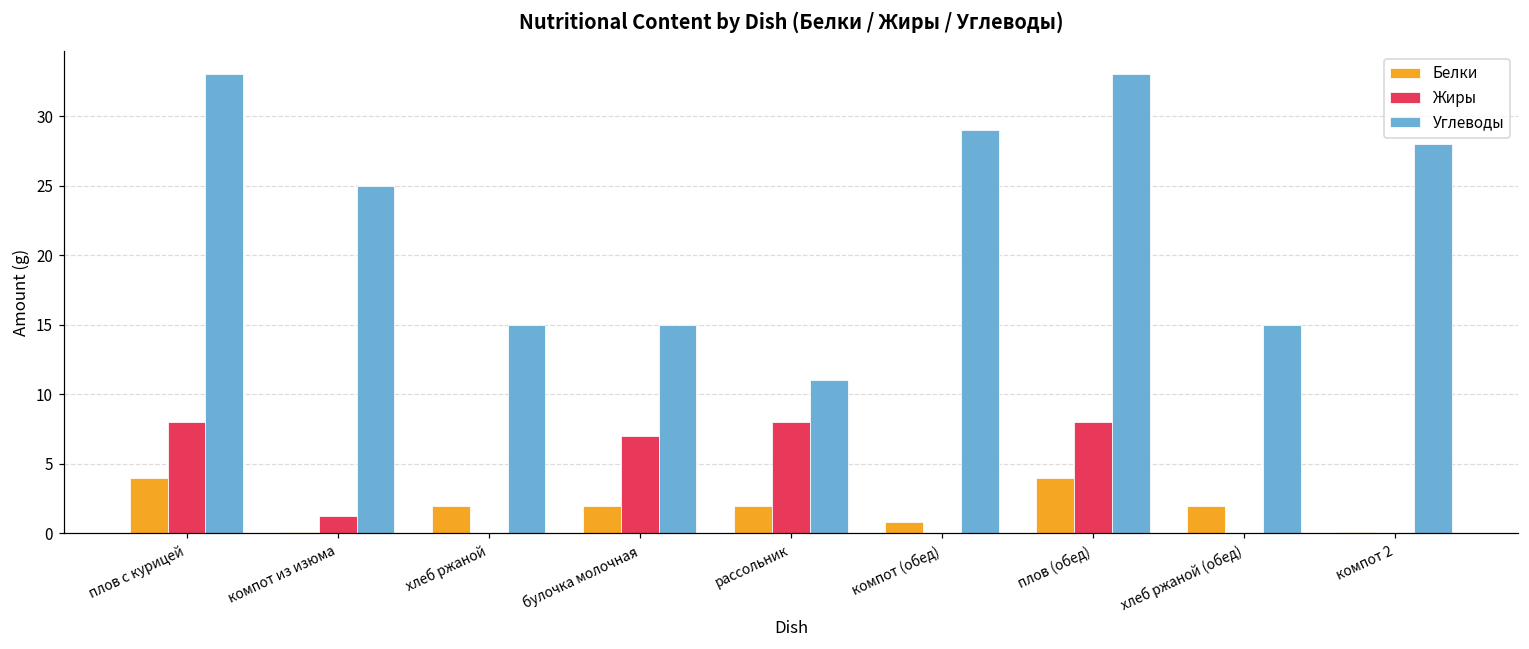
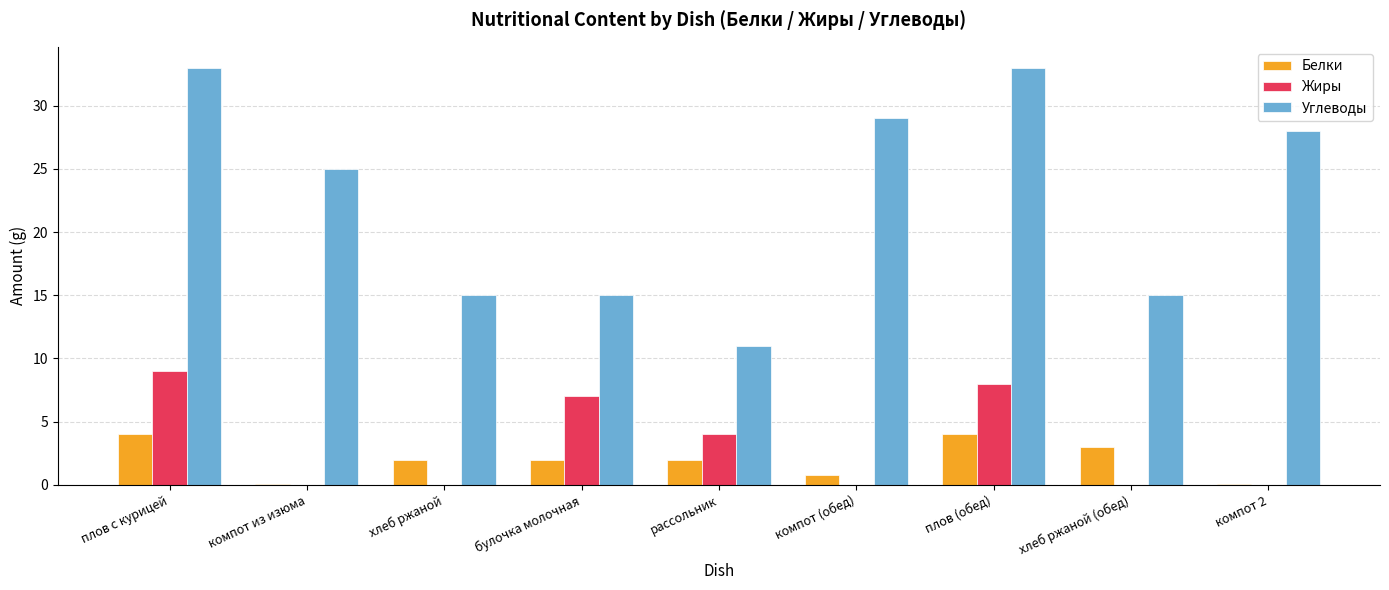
Жиры, плов с курицей: 8 -> 9
Жиры, компот из изюма: 1.3 -> 0.0
Жиры, рассольник: 8 -> 4
Белки, хлеб ржаной (обед): 2 -> 3
